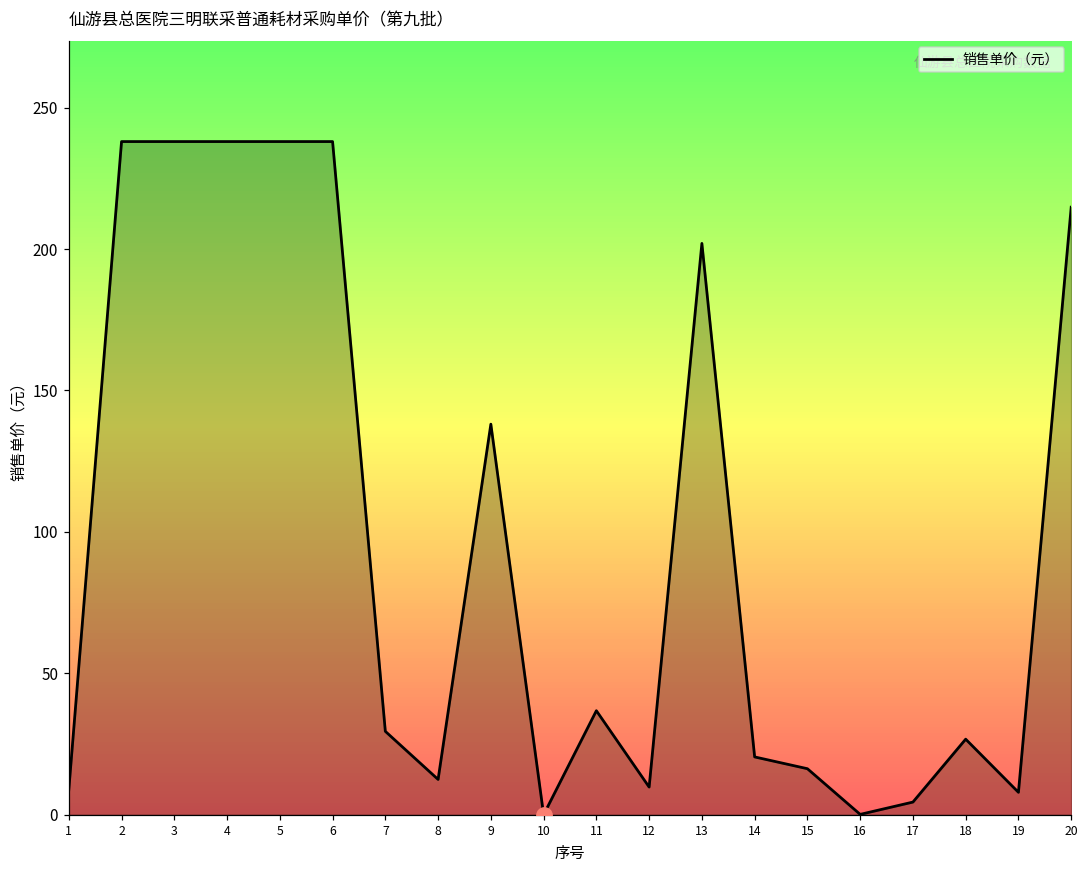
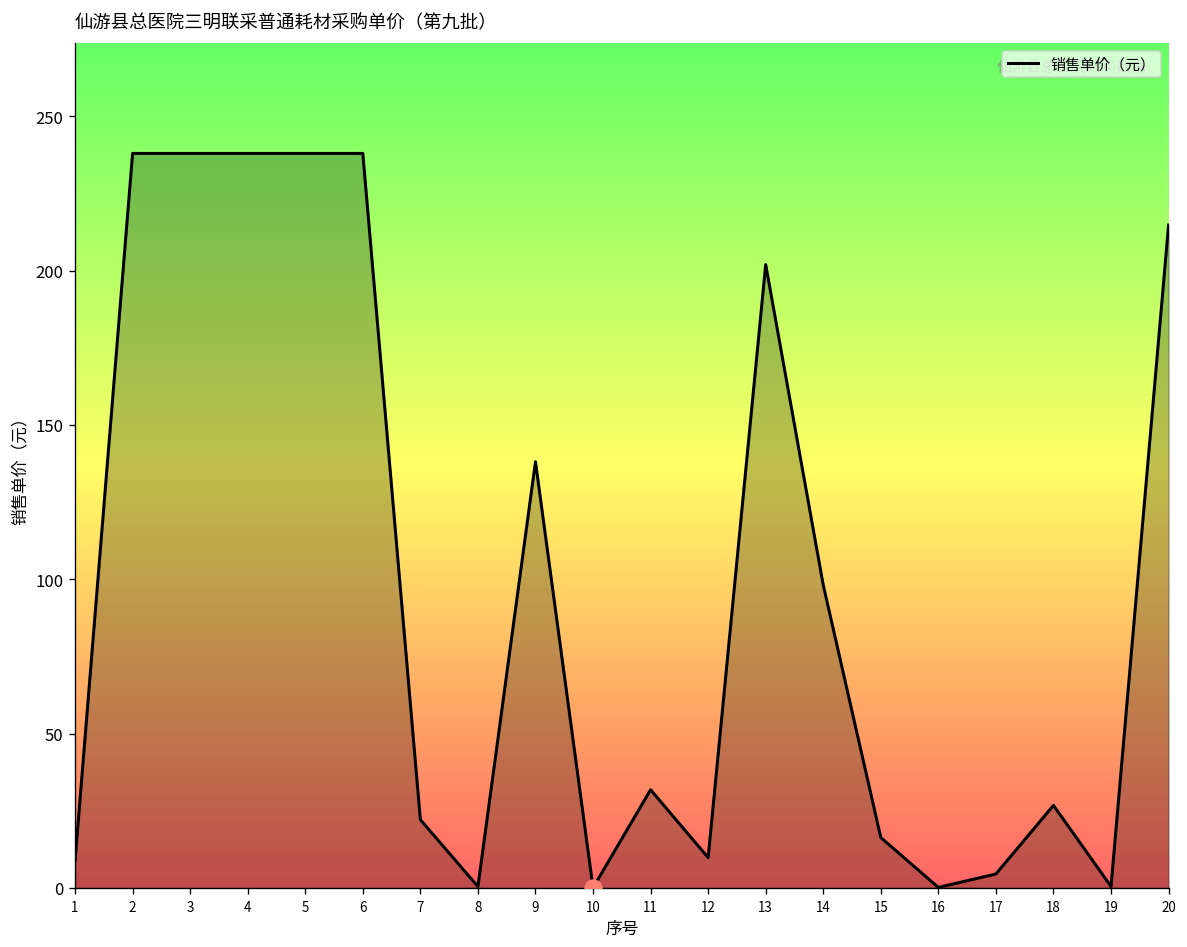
销售单价（元）, 7: 30 -> 22
销售单价（元）, 8: 13 -> 0
销售单价（元）, 11: 37 -> 32
销售单价（元）, 14: 20 -> 98
销售单价（元）, 19: 8 -> 0
